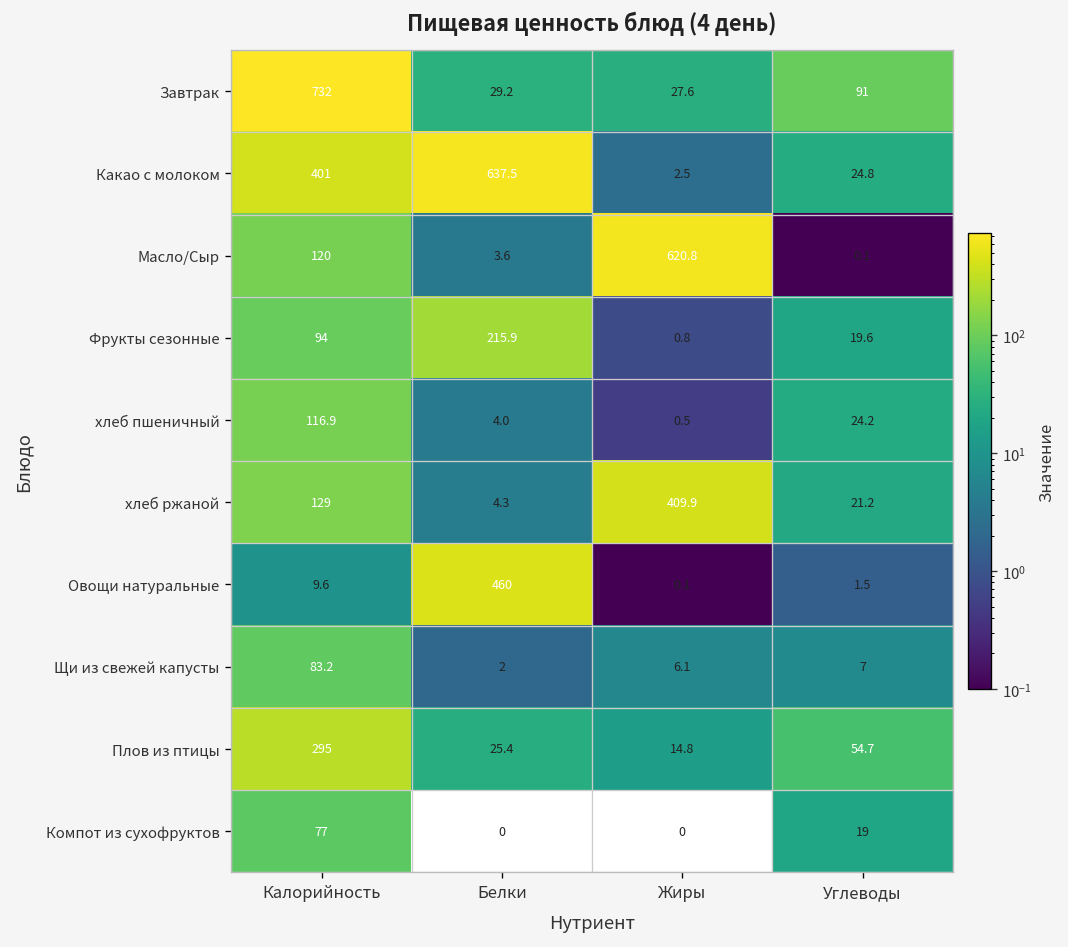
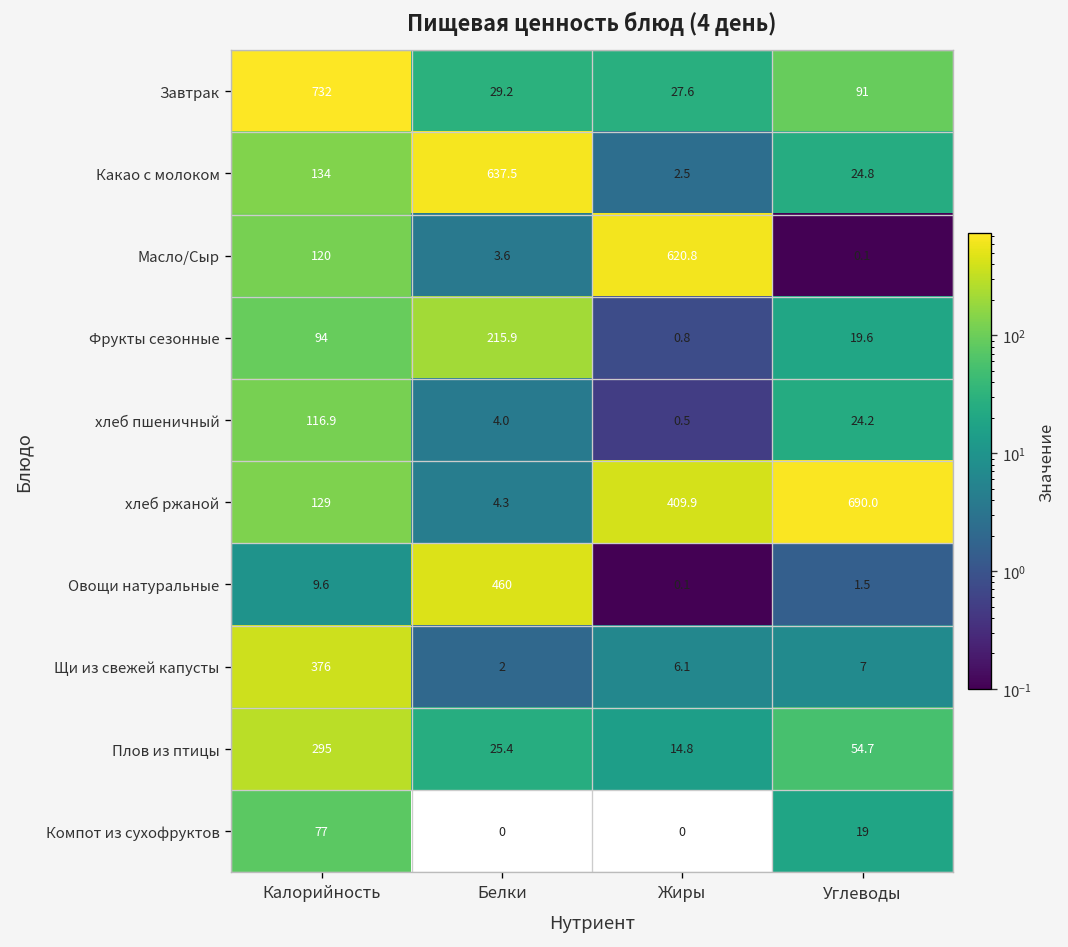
Какао с молоком, Калорийность: 401 -> 134
хлеб ржаной, Углеводы: 21.2 -> 690.0
Щи из свежей капусты, Калорийность: 83.2 -> 376
